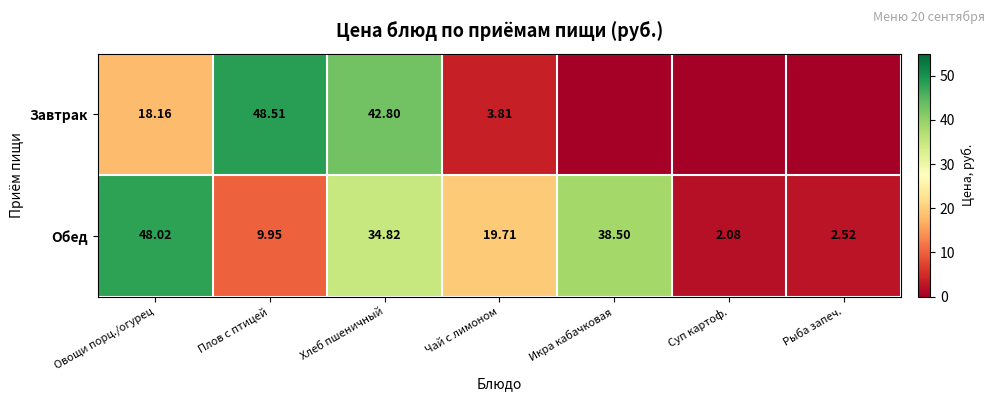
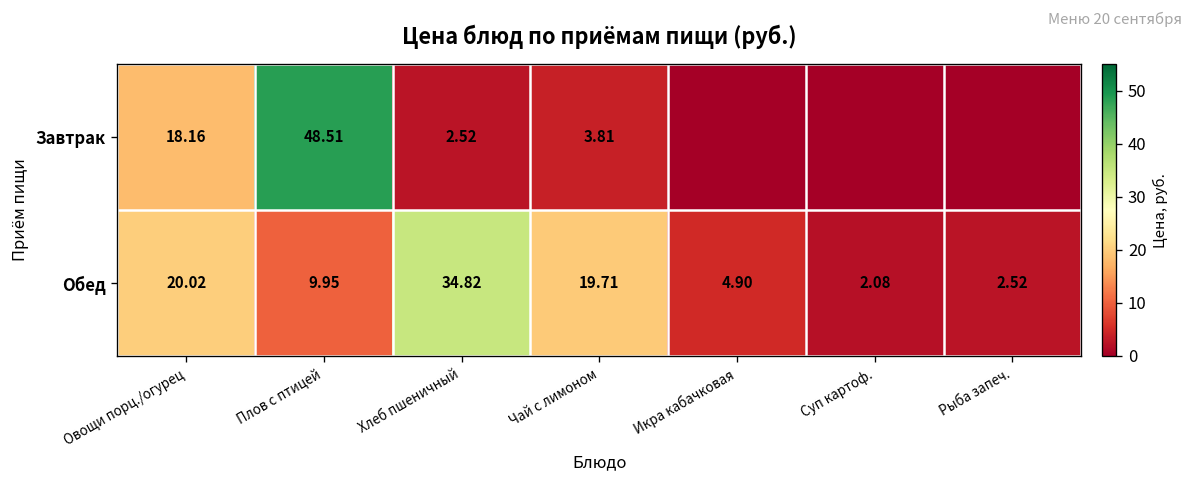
Завтрак, Хлеб пшеничный: 42.80 -> 2.52
Обед, Овощи порц./огурец: 48.02 -> 20.02
Обед, Икра кабачковая: 38.50 -> 4.90
